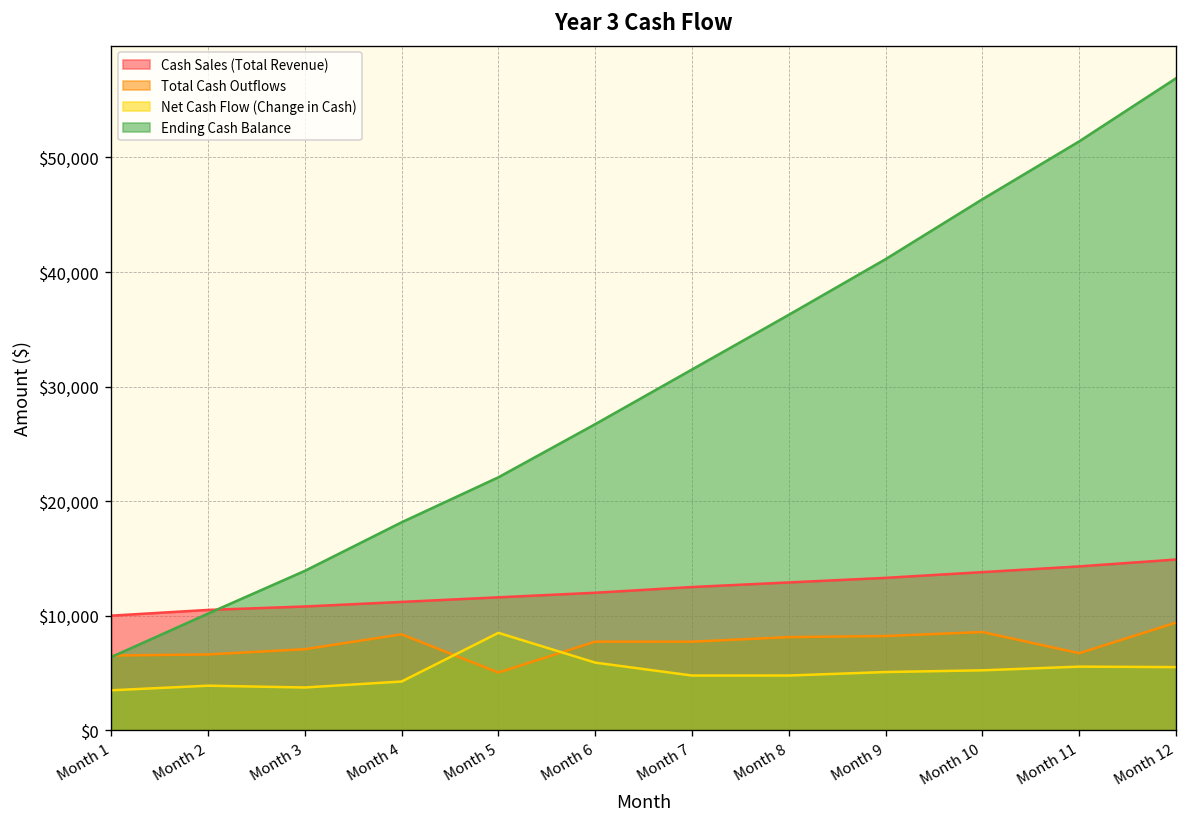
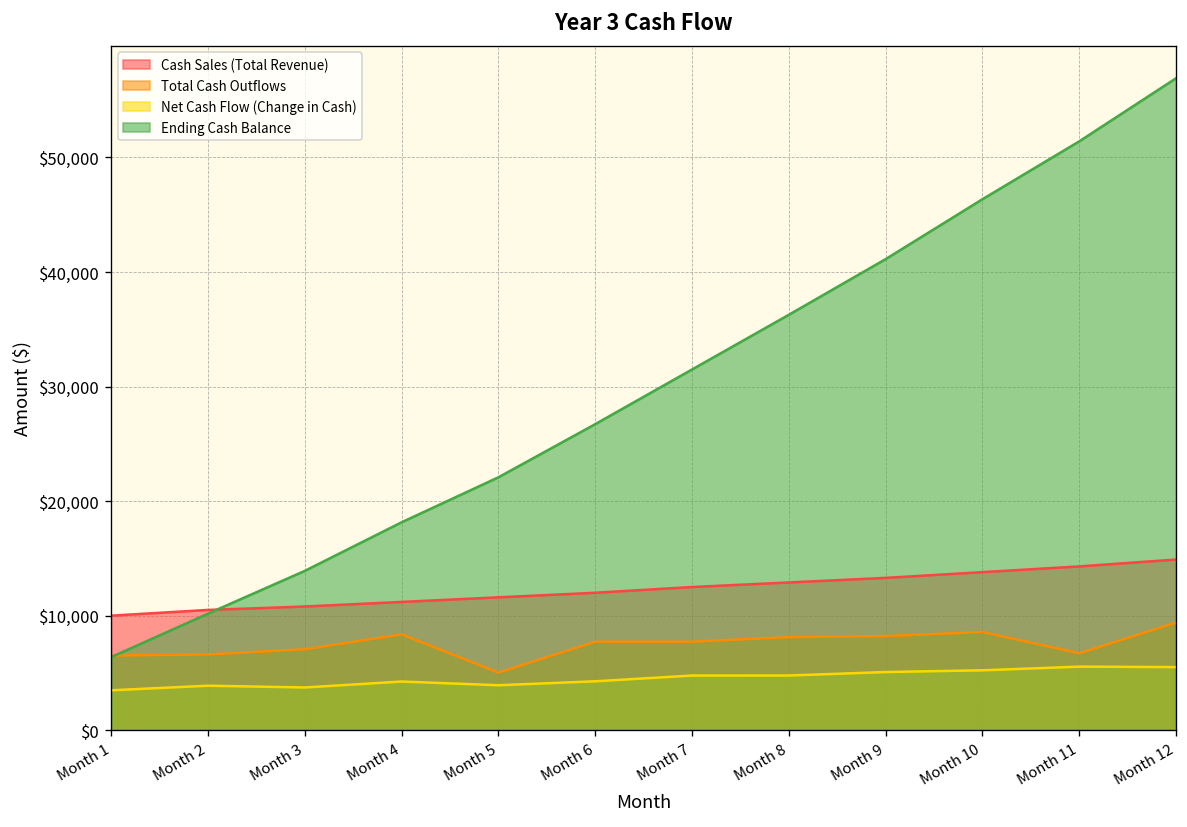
Net Cash Flow (Change in Cash), Month 5: $9,000 -> $4,000
Net Cash Flow (Change in Cash), Month 6: $6,000 -> $4,000
